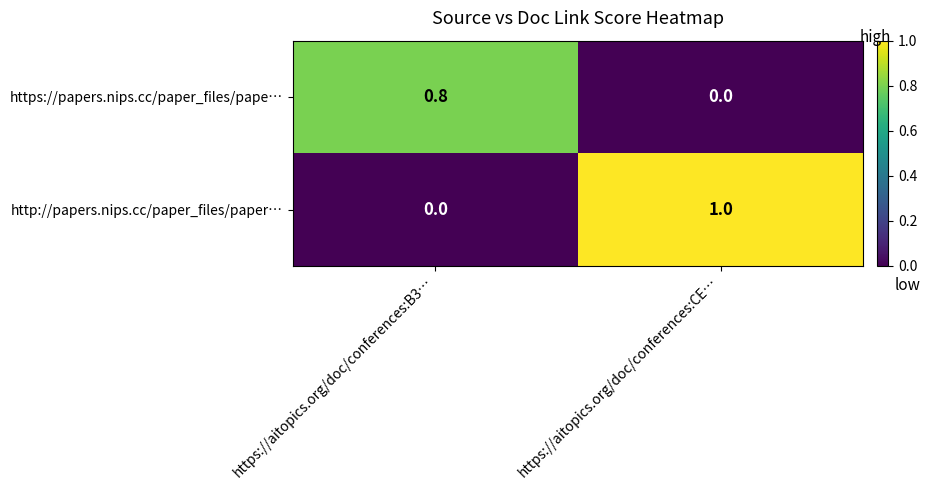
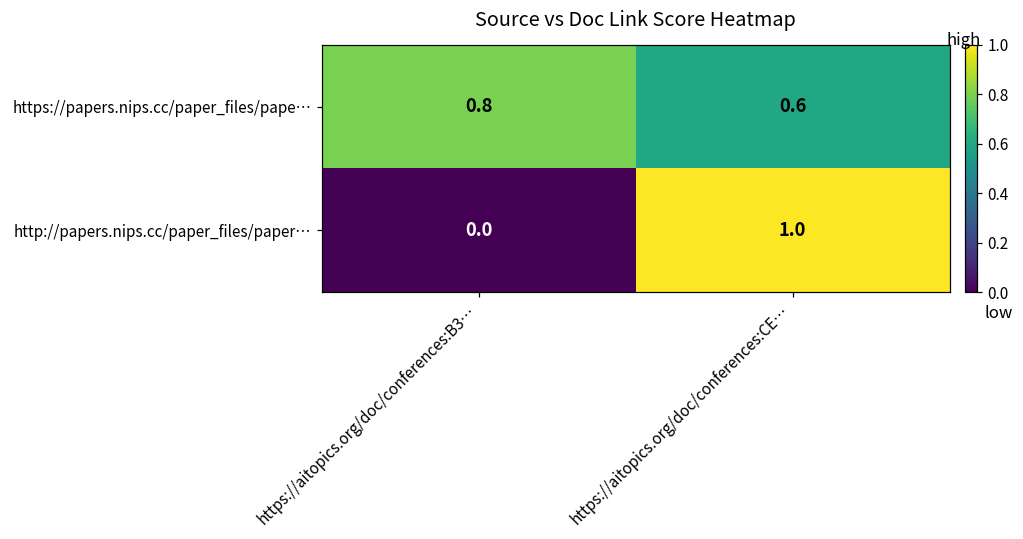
https://papers.nips.cc/paper_files/pape…, https://aitopics.org/doc/conferences:CE…: 0.0 -> 0.6
